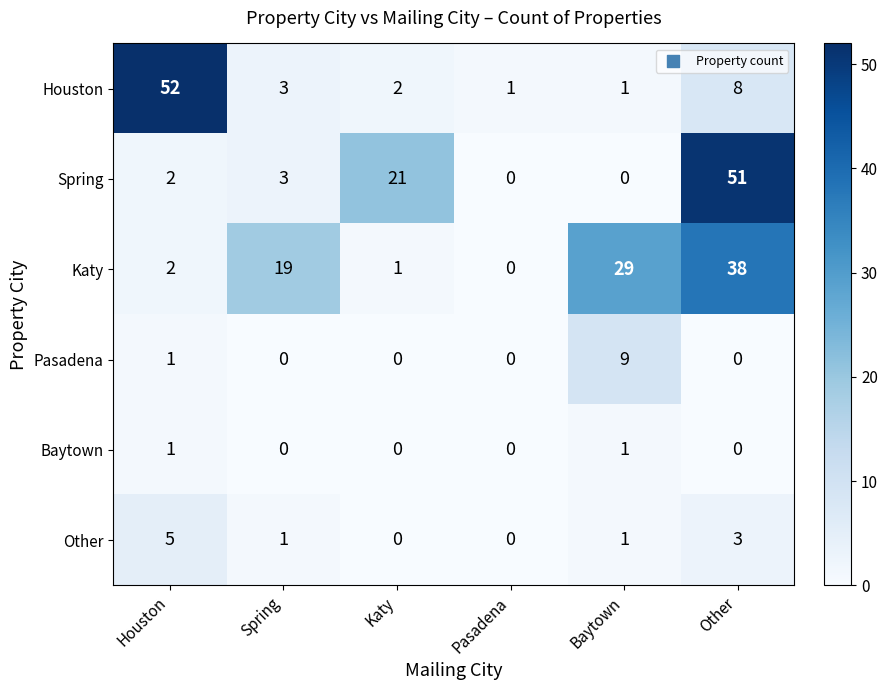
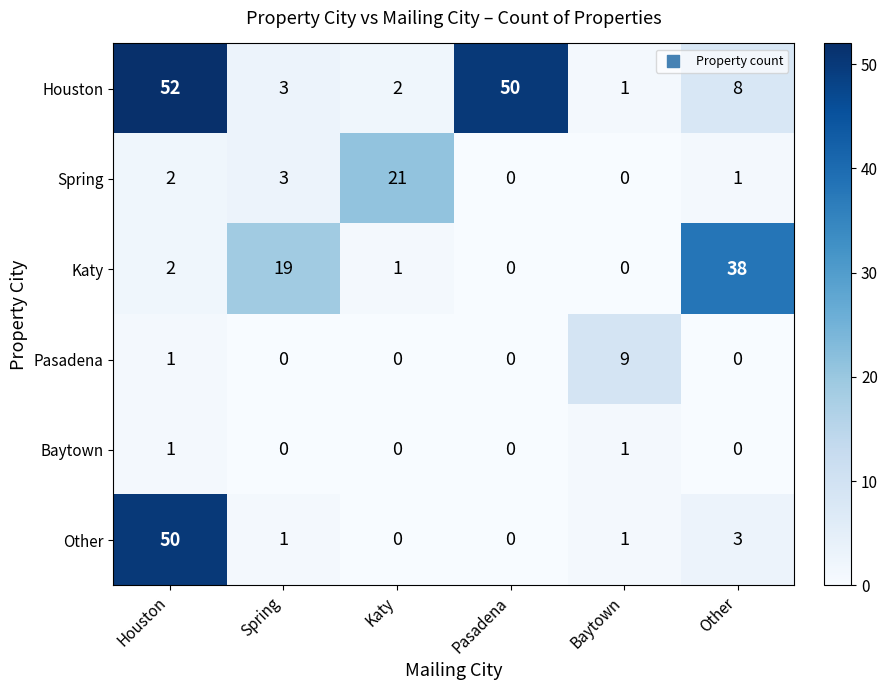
Houston, Pasadena: 1 -> 50
Spring, Other: 51 -> 1
Katy, Baytown: 29 -> 0
Other, Houston: 5 -> 50
